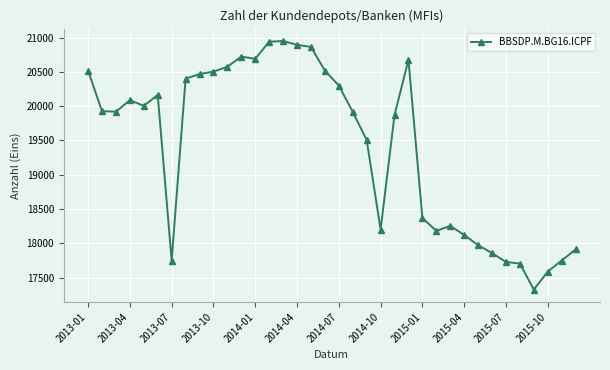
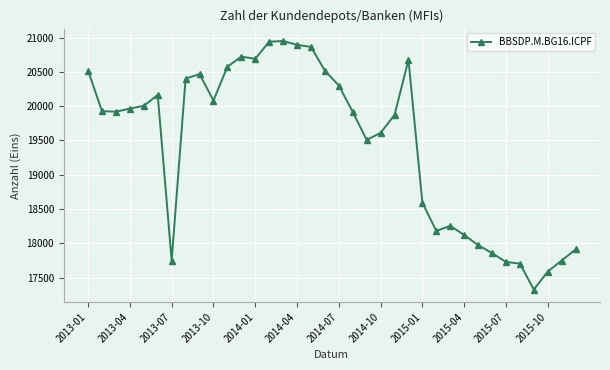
2013-04: 20100 -> 20000
2013-10: 20500 -> 20100
2014-10: 18200 -> 19600
2015-01: 18400 -> 18600
